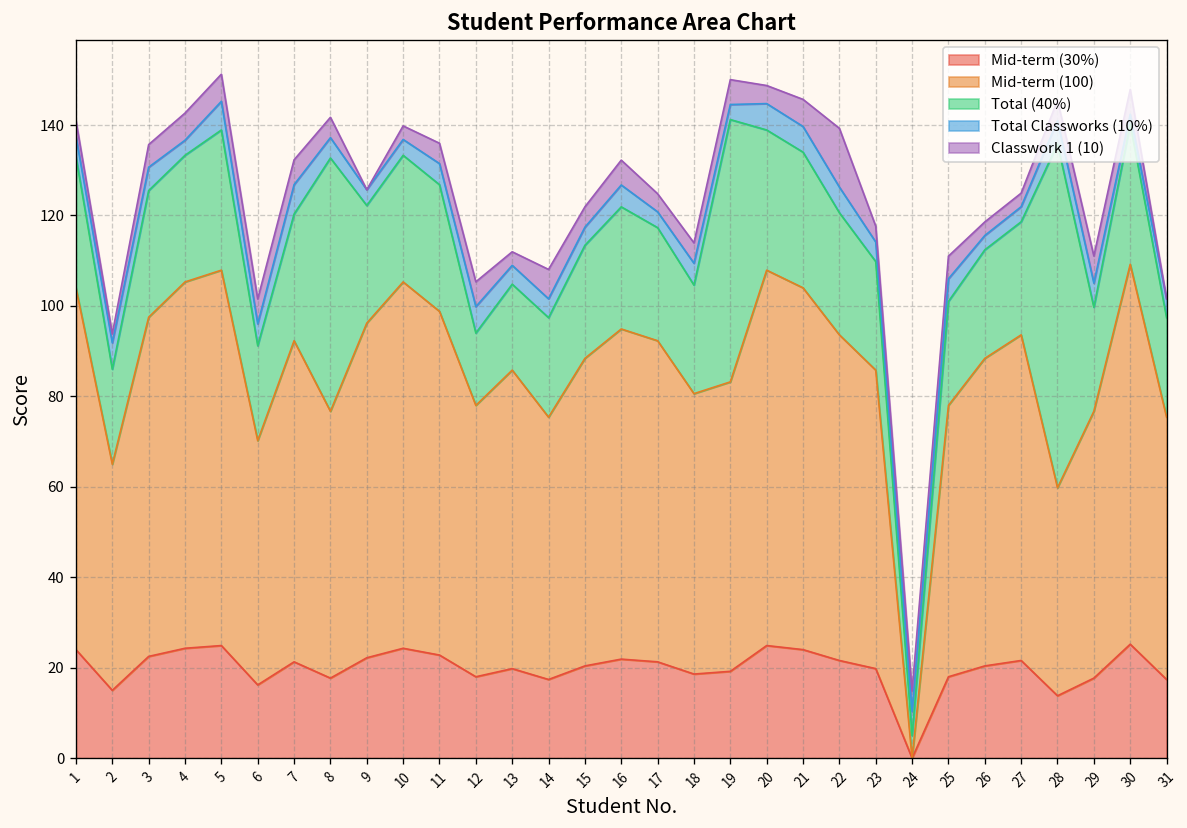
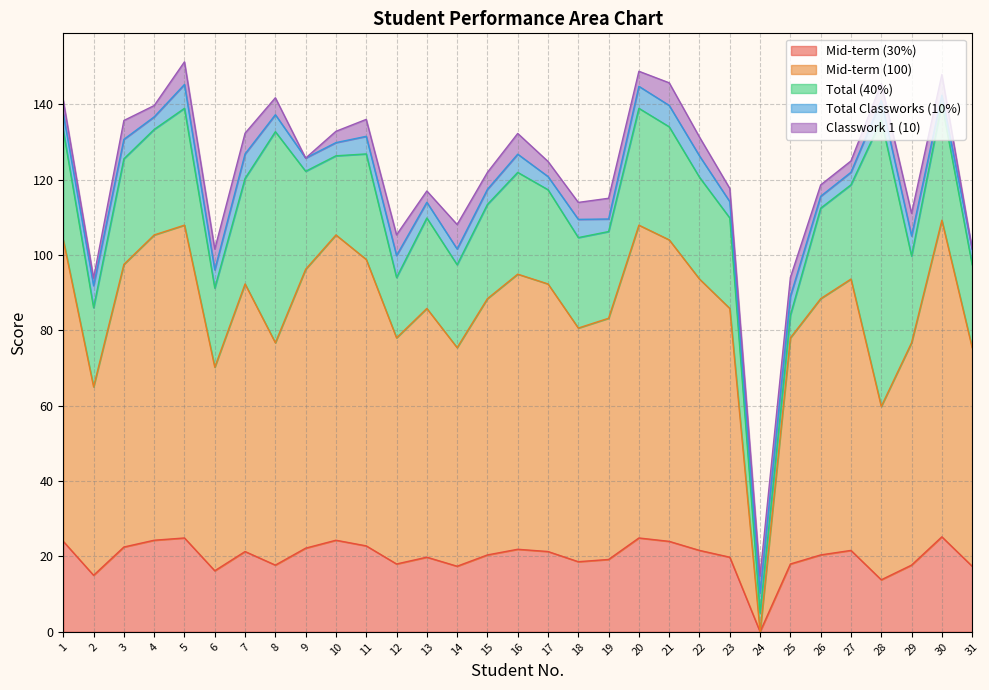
Classwork 1 (10), 4: 6 -> 3
Total (40%), 10: 28 -> 21
Total (40%), 13: 19 -> 24
Total (40%), 19: 58 -> 23
Classwork 1 (10), 22: 13 -> 5
Total (40%), 25: 23 -> 6
